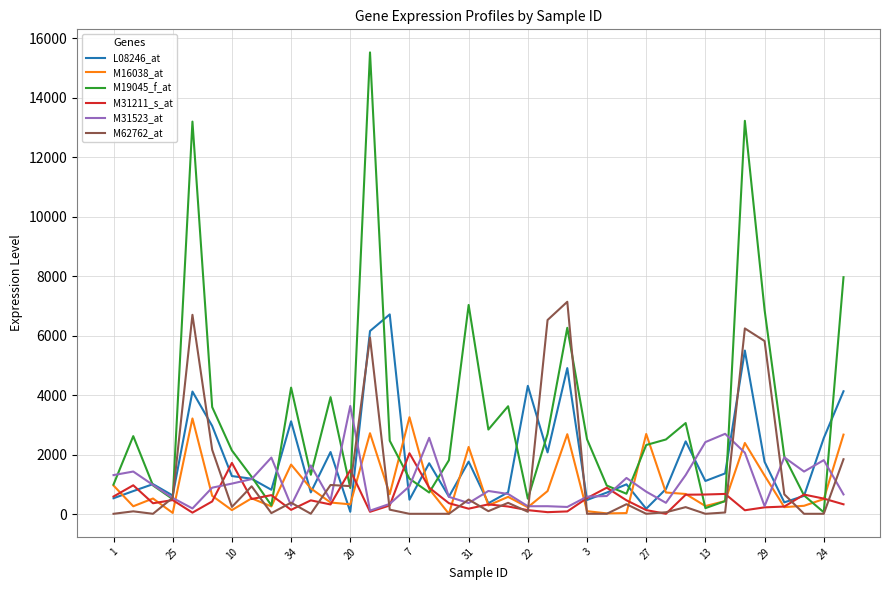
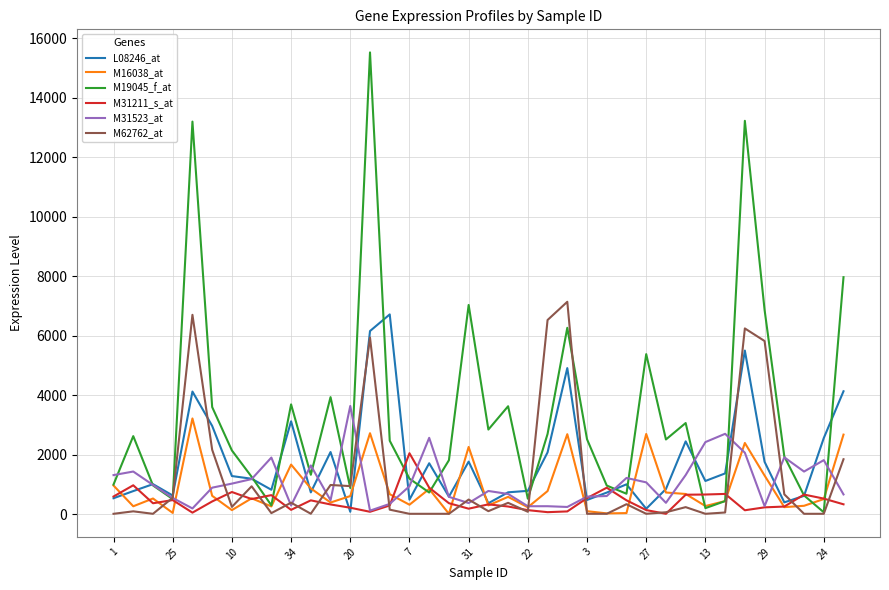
M31211_s_at, 10: 1700 -> 800
M19045_f_at, 34: 4300 -> 3700
M16038_at, 20: 300 -> 600
M31211_s_at, 20: 1500 -> 200
M16038_at, 7: 3300 -> 300
L08246_at, 22: 4300 -> 800
M19045_f_at, 27: 2300 -> 5400
M31523_at, 27: 800 -> 1100
